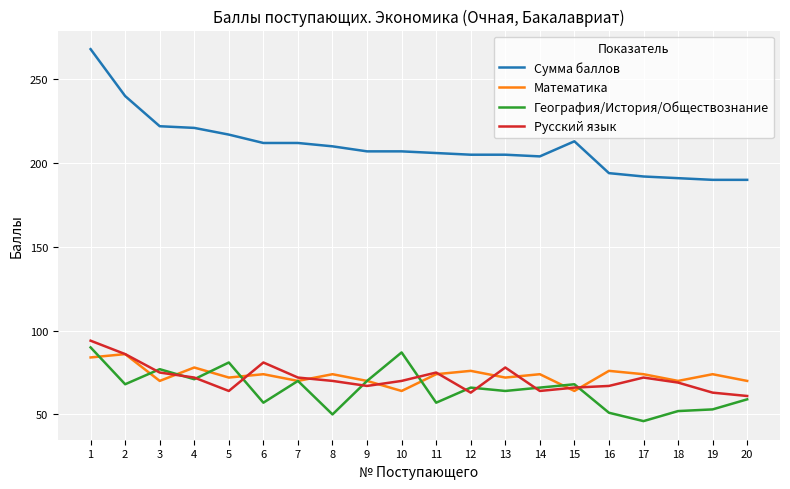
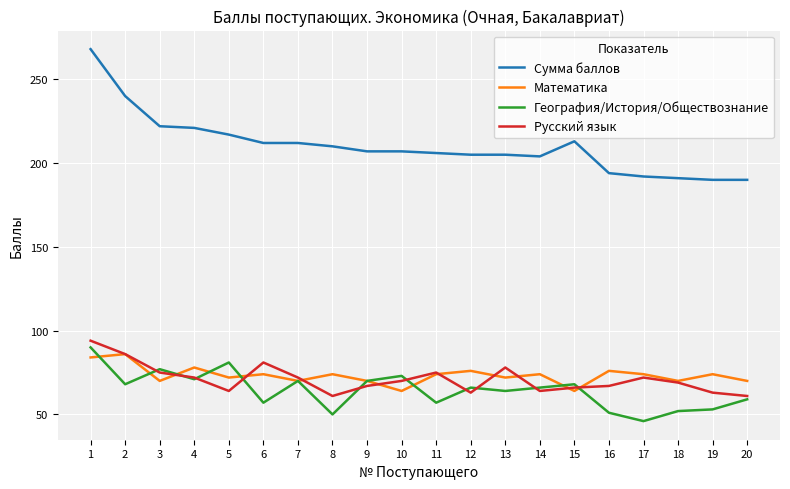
Русский язык, 8: 70 -> 61
География/История/Обществознание, 10: 87 -> 73
